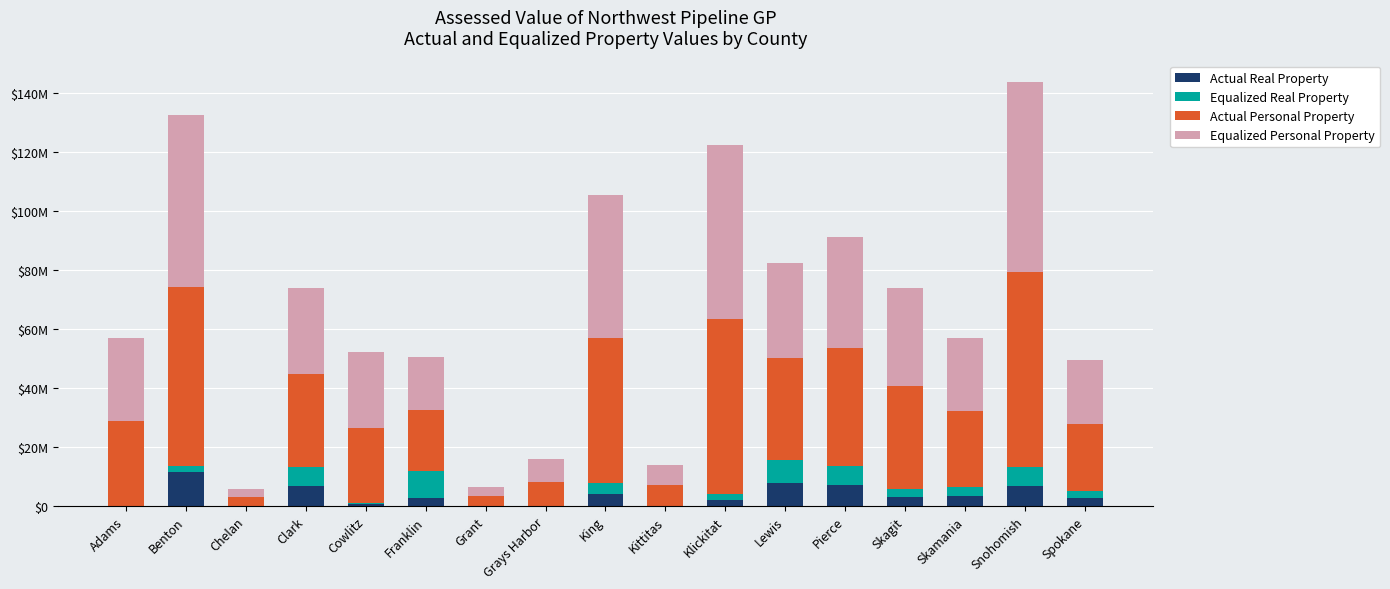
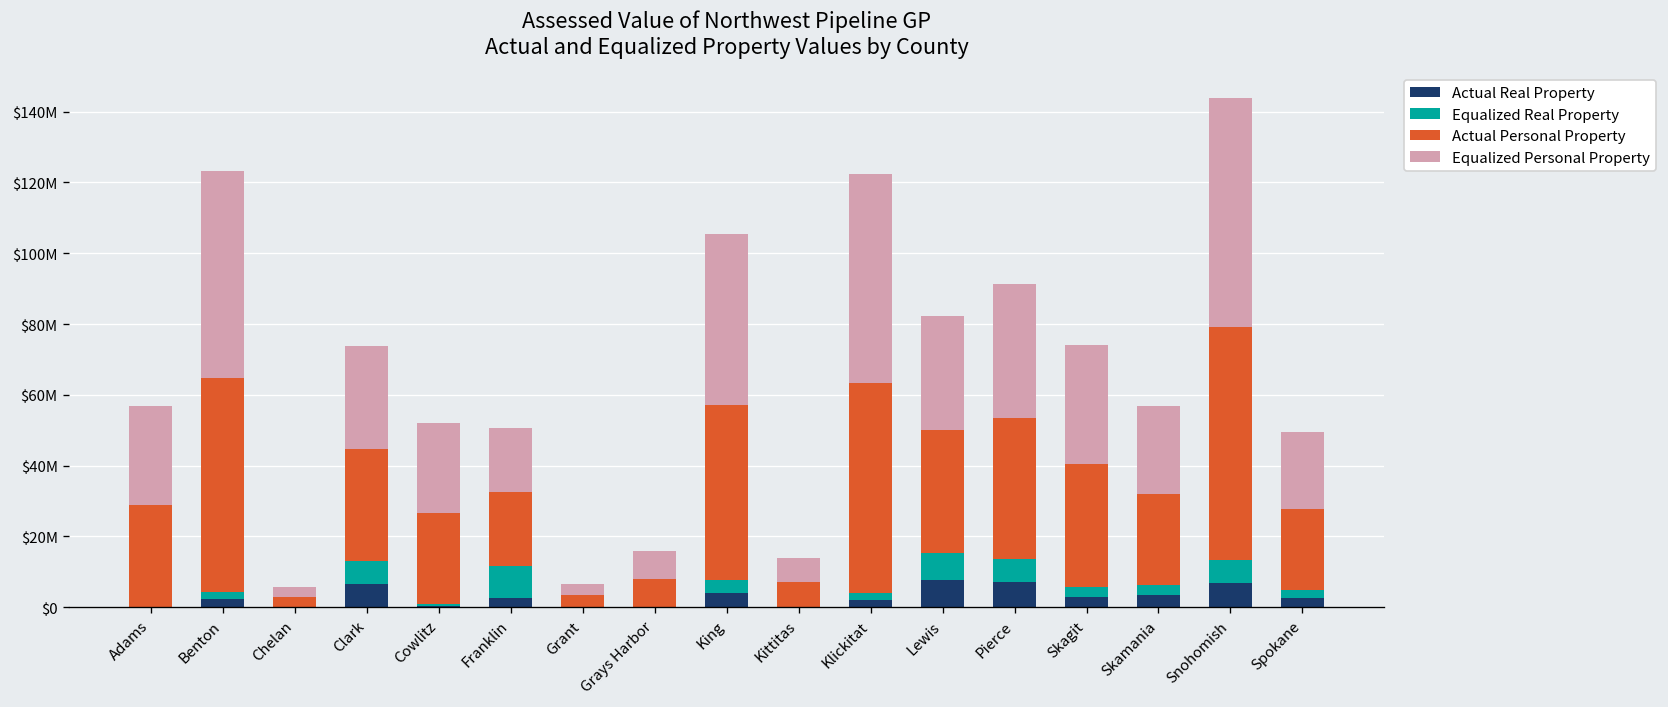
Actual Real Property, Benton: $12000000 -> $2000000
